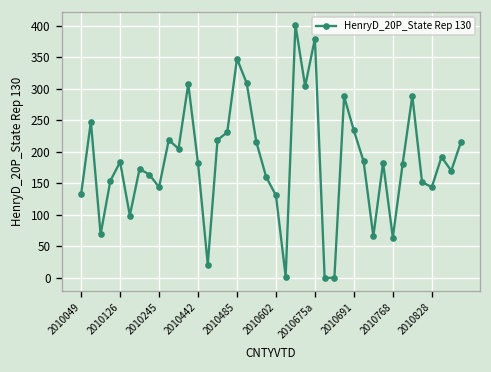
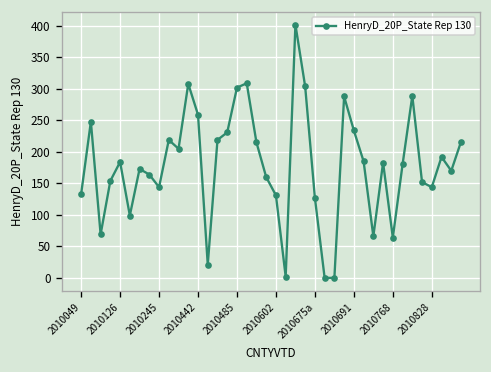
2010442: 180 -> 260
2010485: 350 -> 300
2010675a: 380 -> 130
